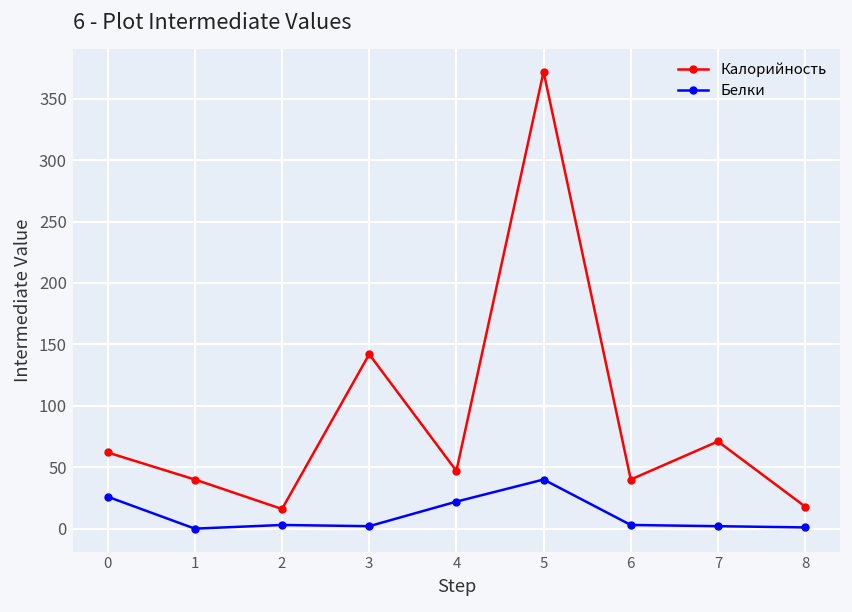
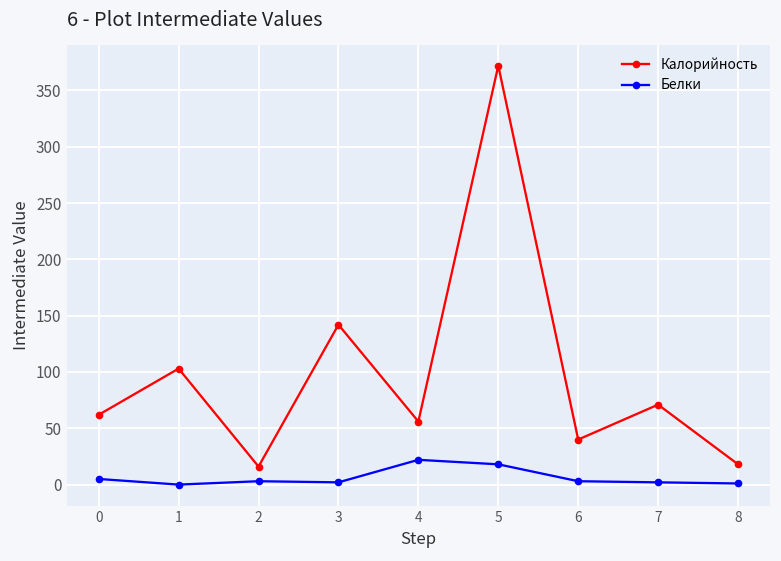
Белки, 0: 26 -> 5
Калорийность, 1: 40 -> 103
Калорийность, 4: 47 -> 56
Белки, 5: 40 -> 18
